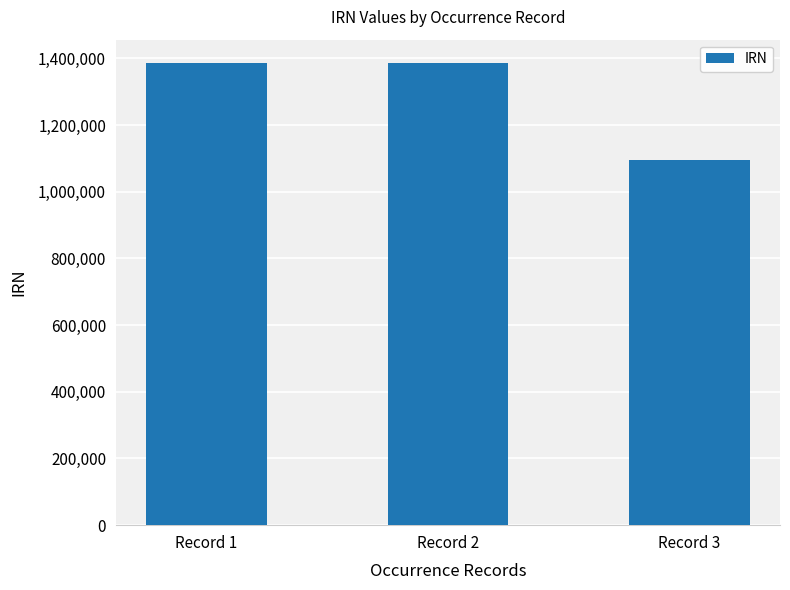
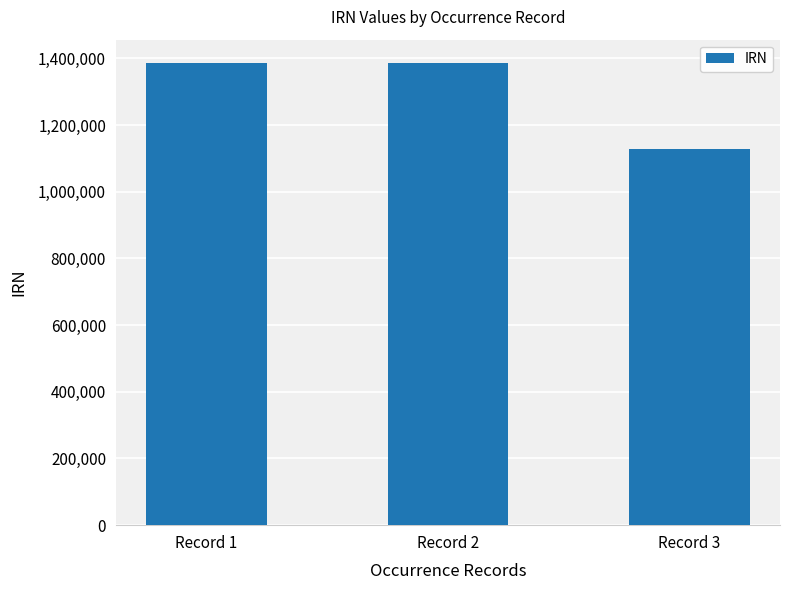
Record 3: 1,100,000 -> 1,130,000
